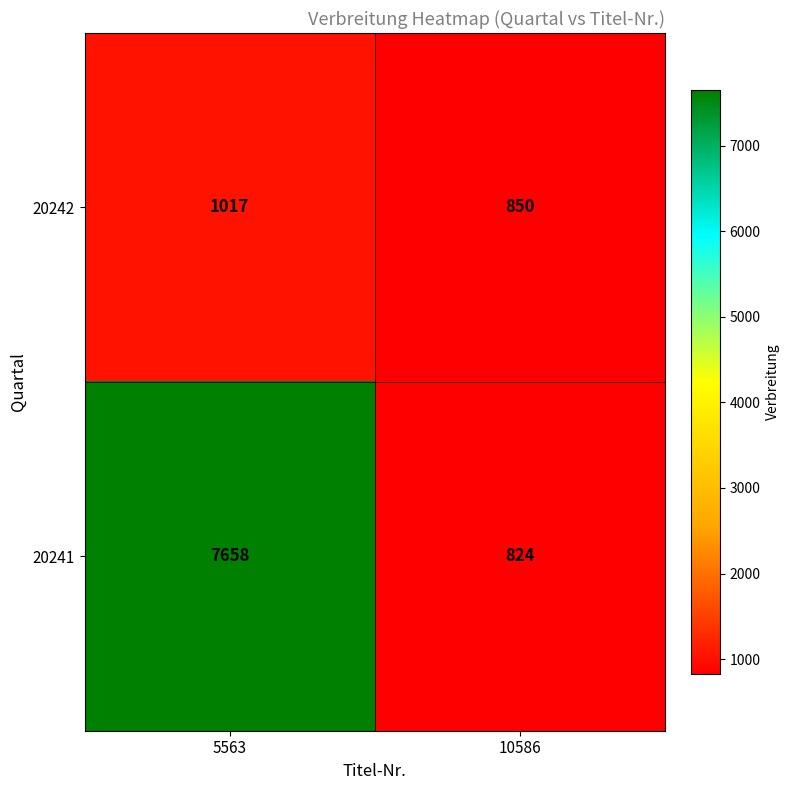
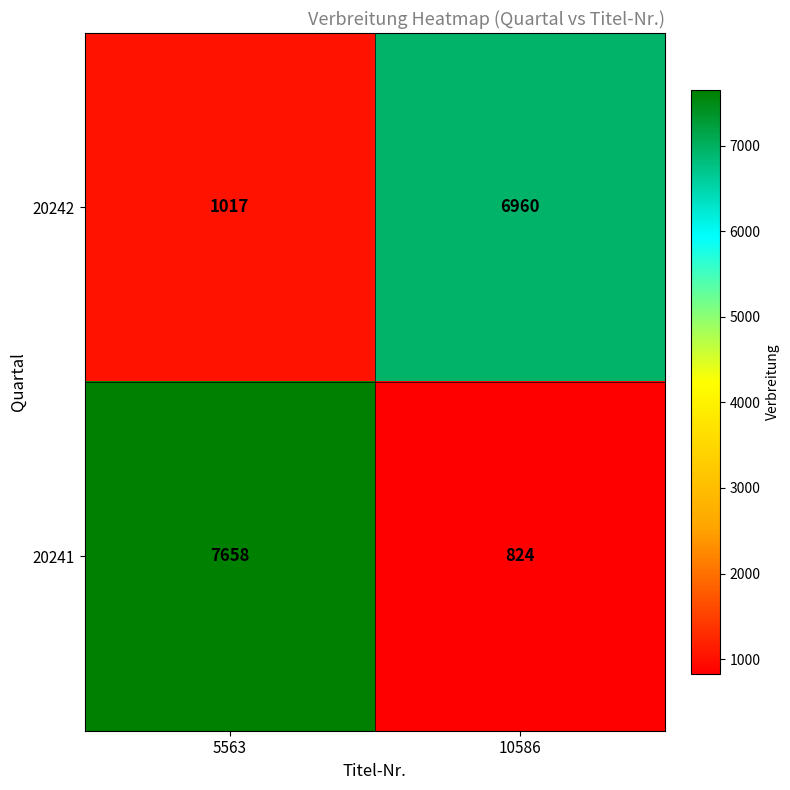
20242, 10586: 850 -> 6960
